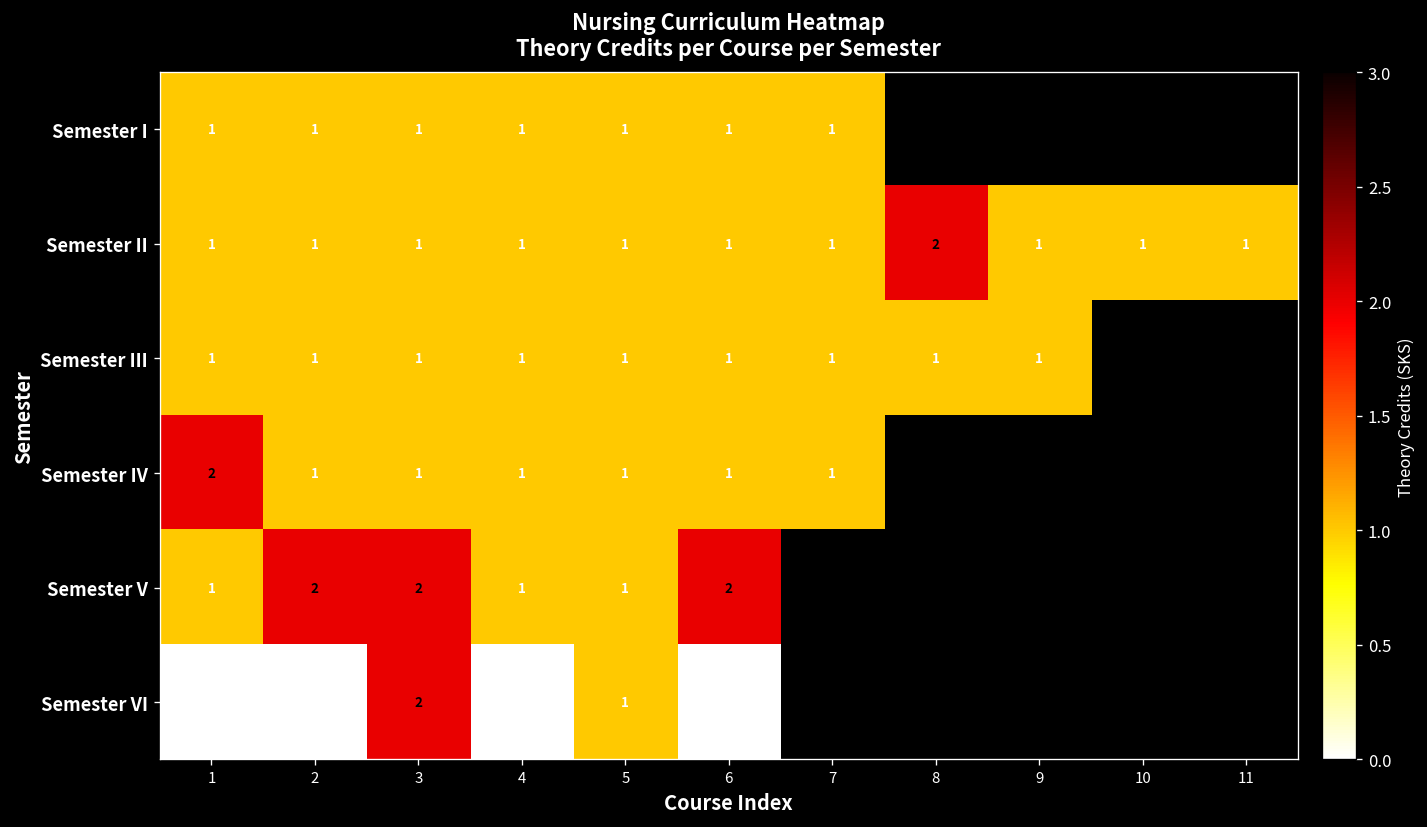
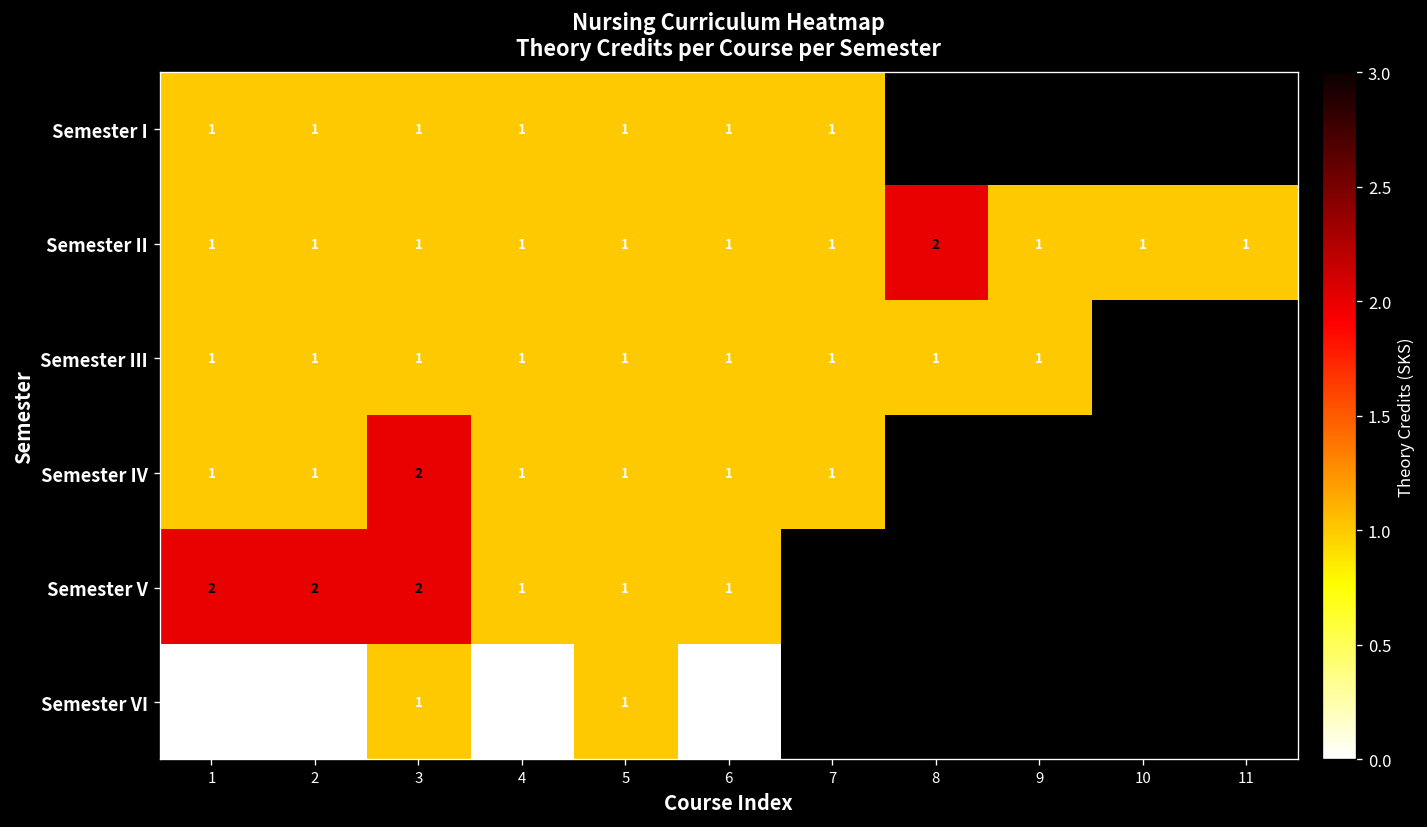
Semester IV, 1: 2 -> 1
Semester IV, 3: 1 -> 2
Semester V, 1: 1 -> 2
Semester V, 6: 2 -> 1
Semester VI, 3: 2 -> 1
